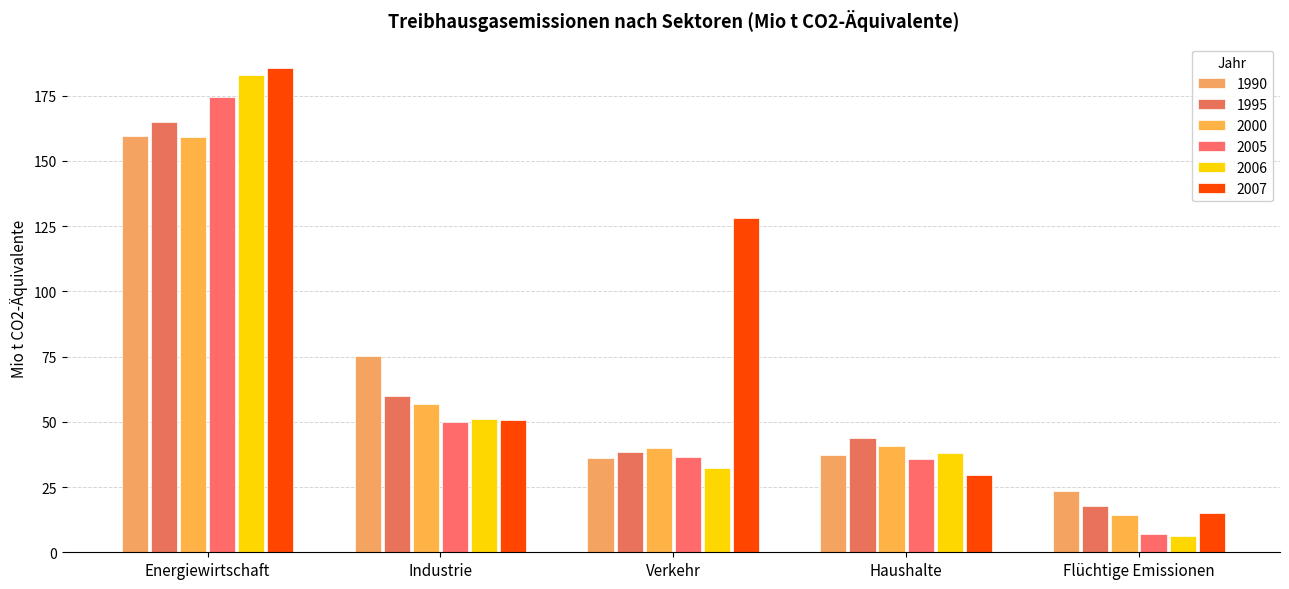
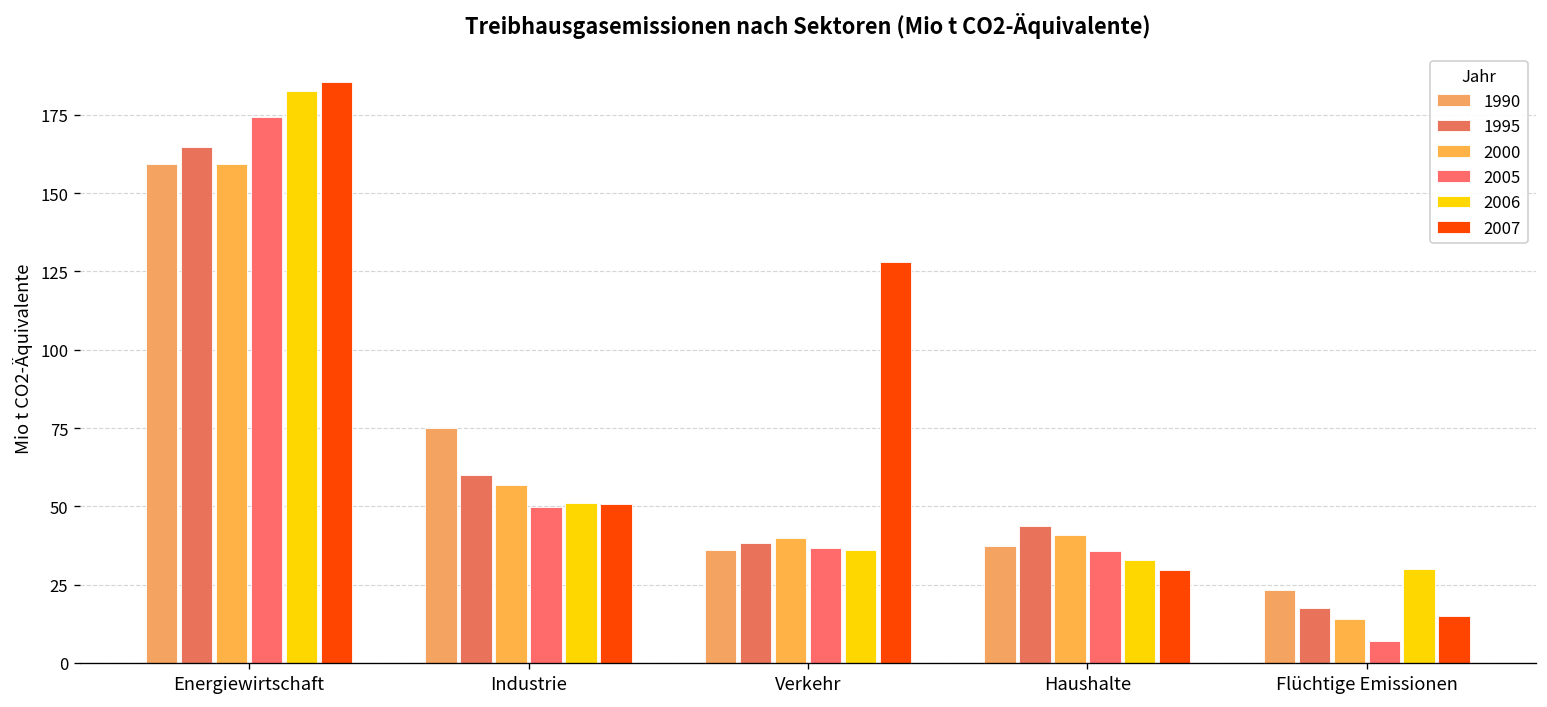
2006, Verkehr: 32 -> 36
2006, Haushalte: 38 -> 33
2006, Flüchtige Emissionen: 6 -> 30
